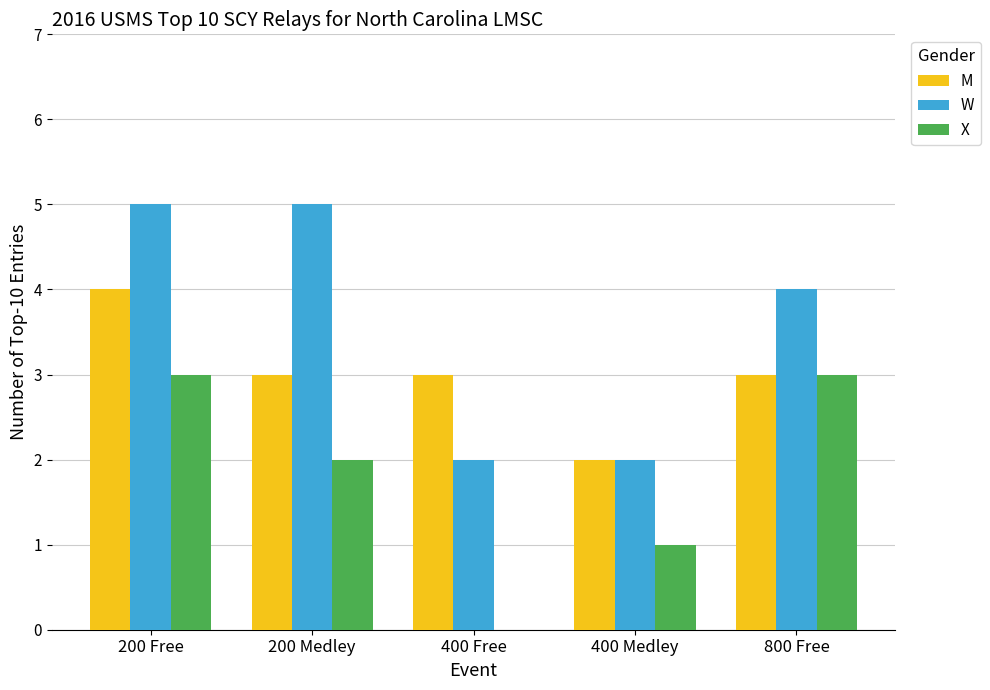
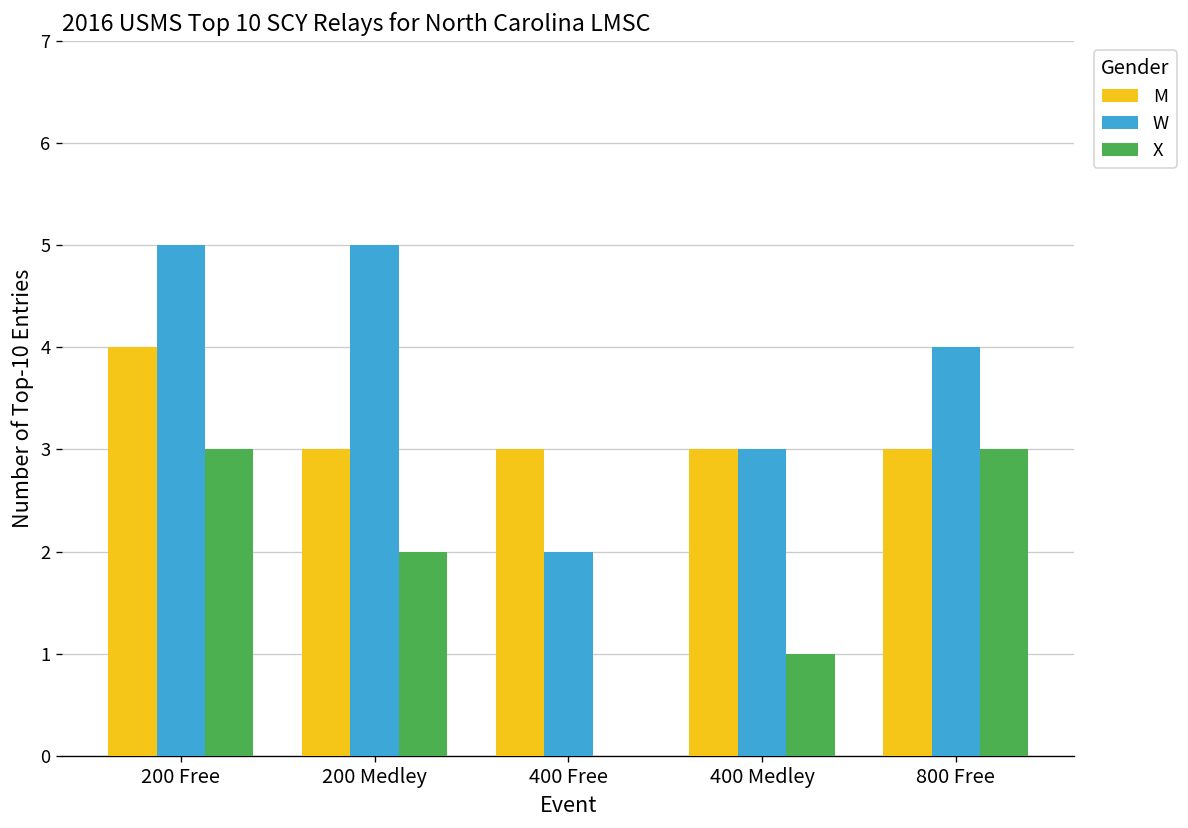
M, 400 Medley: 2 -> 3
W, 400 Medley: 2 -> 3
